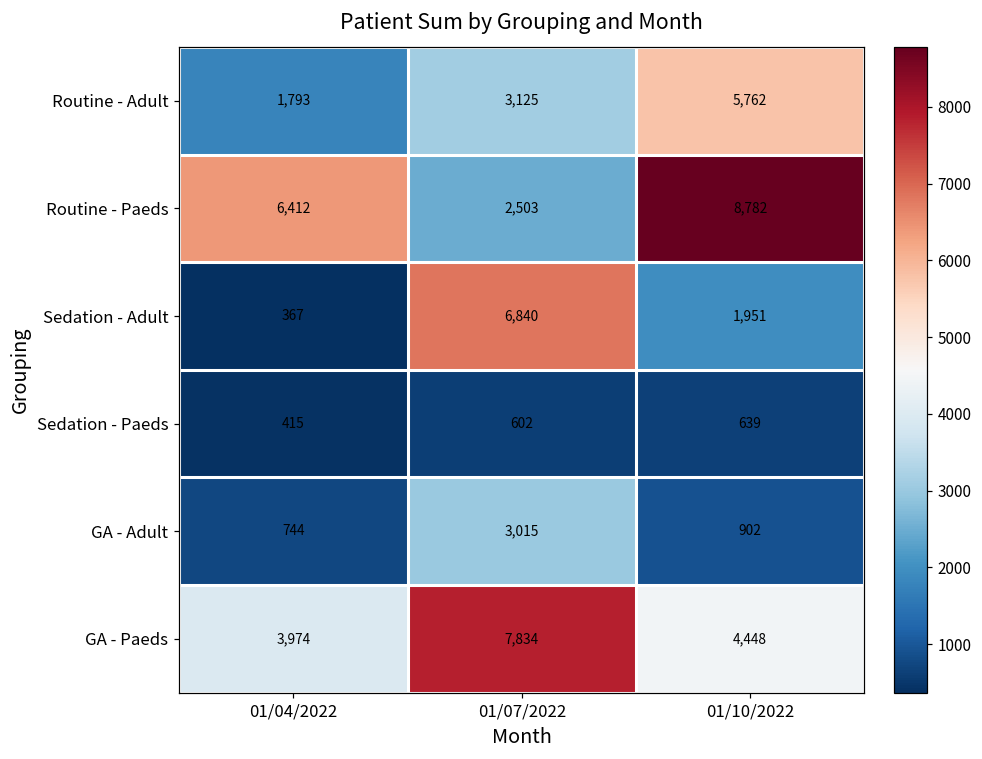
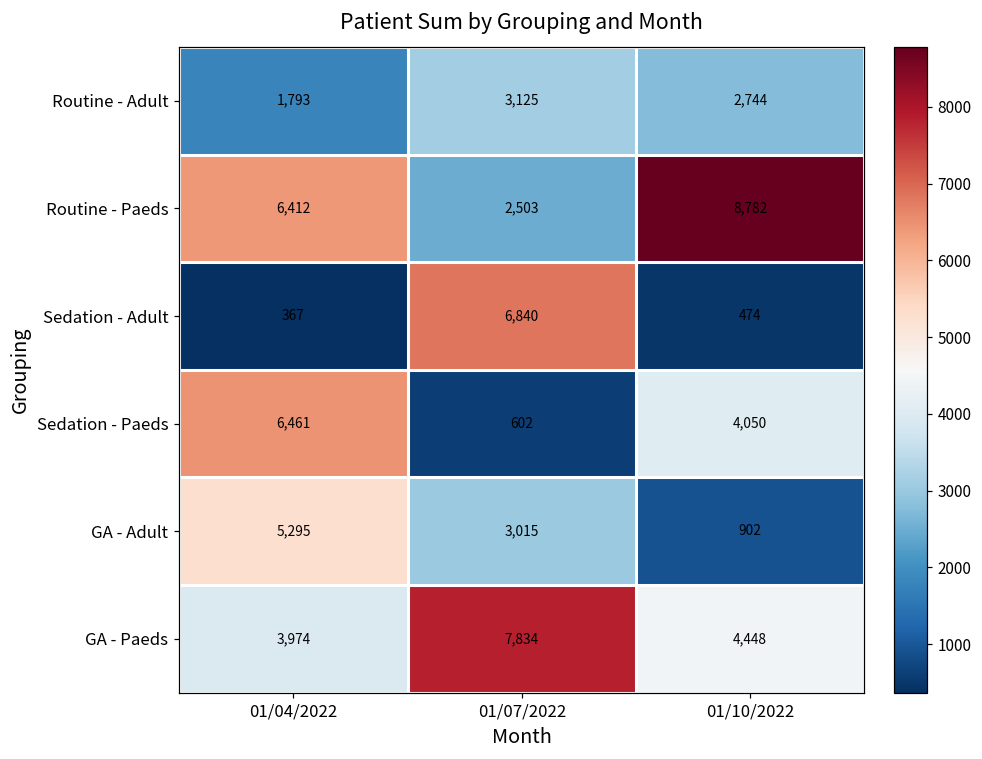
Routine - Adult, 01/10/2022: 5,762 -> 2,744
Sedation - Adult, 01/10/2022: 1,951 -> 474
Sedation - Paeds, 01/04/2022: 415 -> 6,461
Sedation - Paeds, 01/10/2022: 639 -> 4,050
GA - Adult, 01/04/2022: 744 -> 5,295
